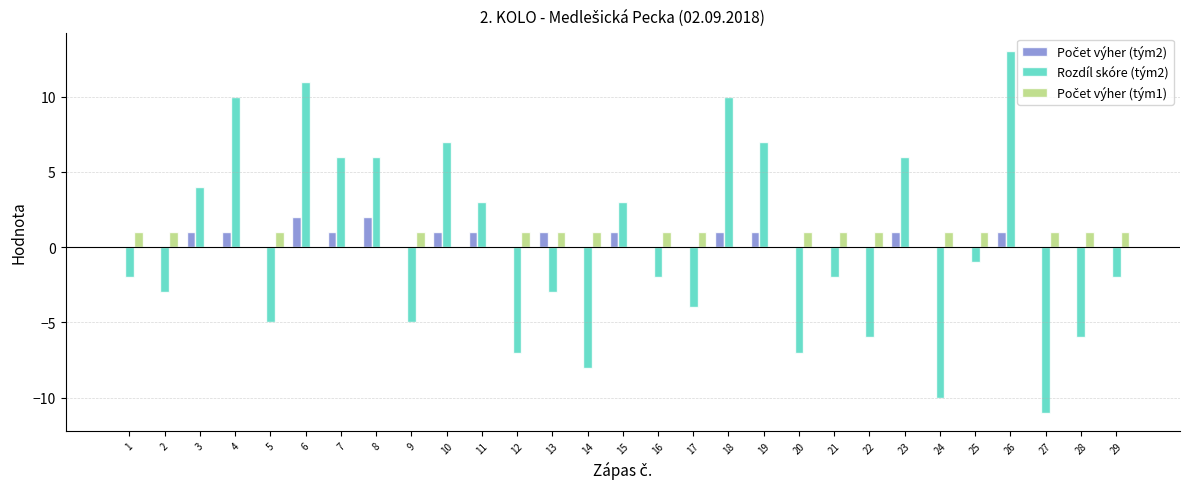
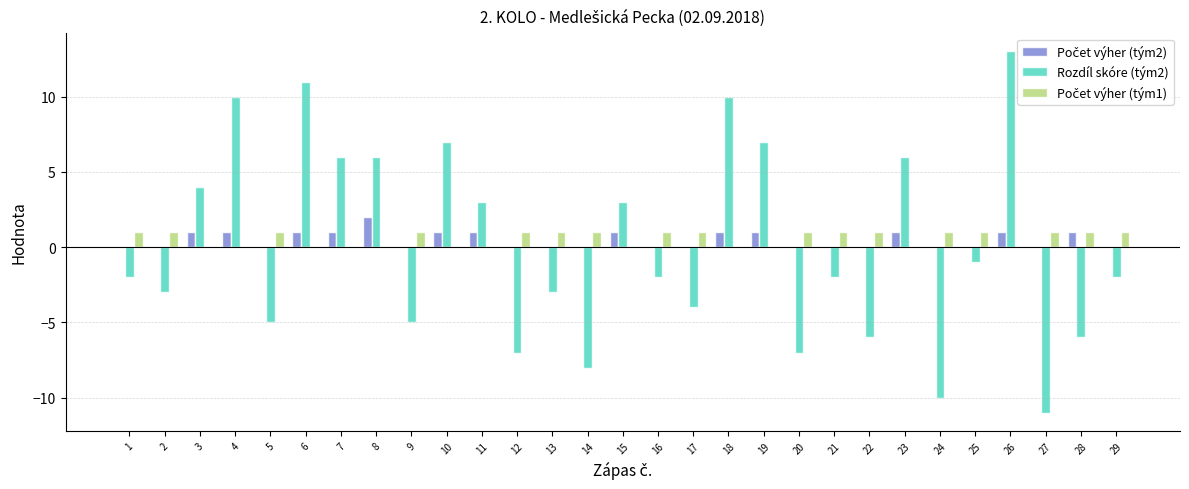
Počet výher (tým2), 6: 2 -> 1
Počet výher (tým2), 13: 1 -> 0
Počet výher (tým2), 28: 0 -> 1
